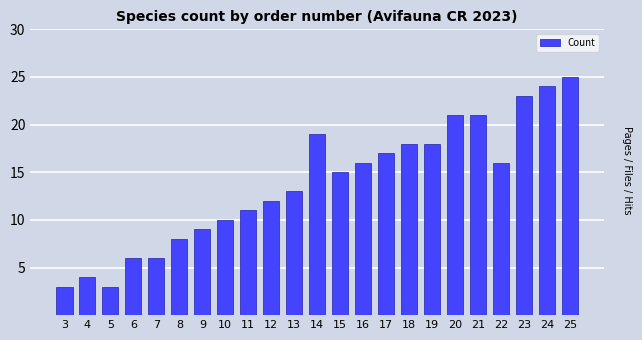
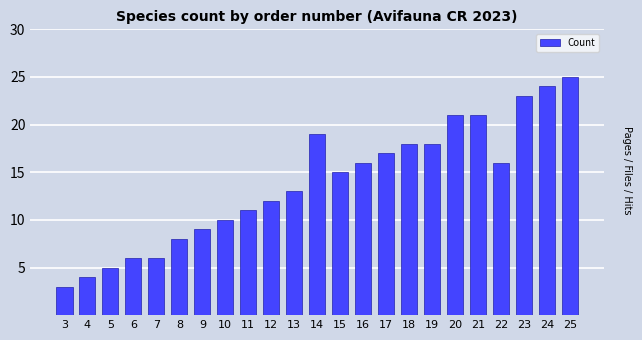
5: 3 -> 5
